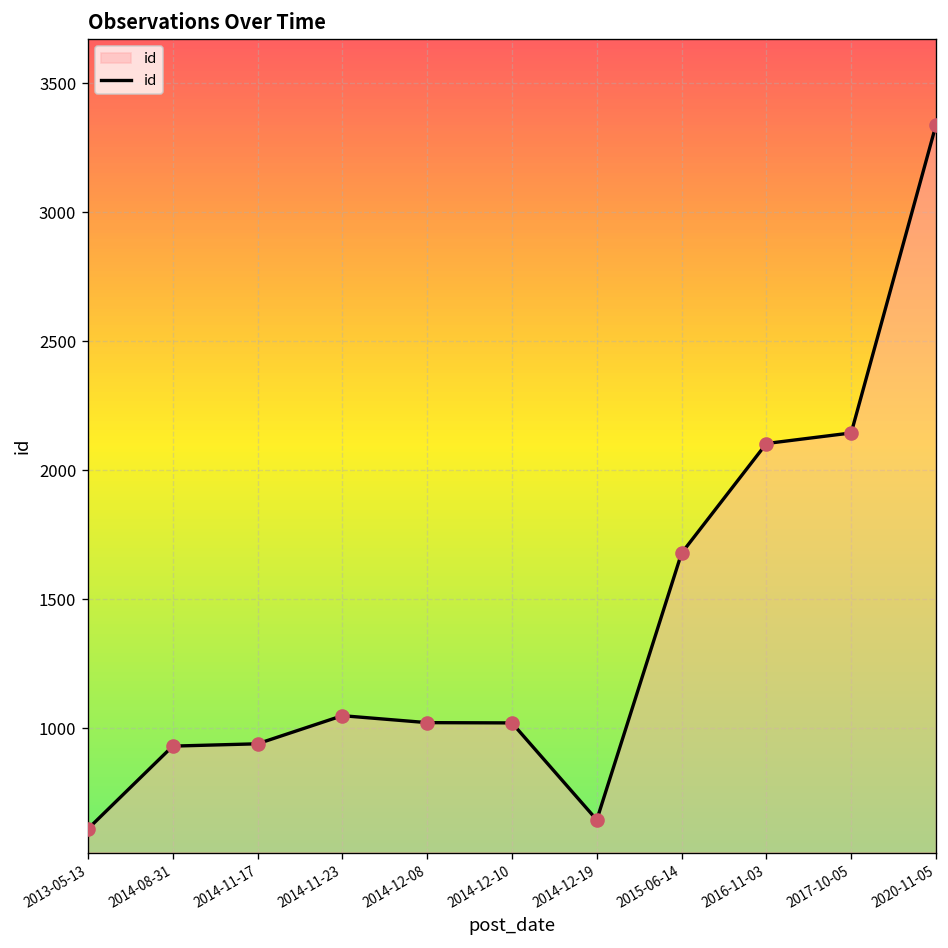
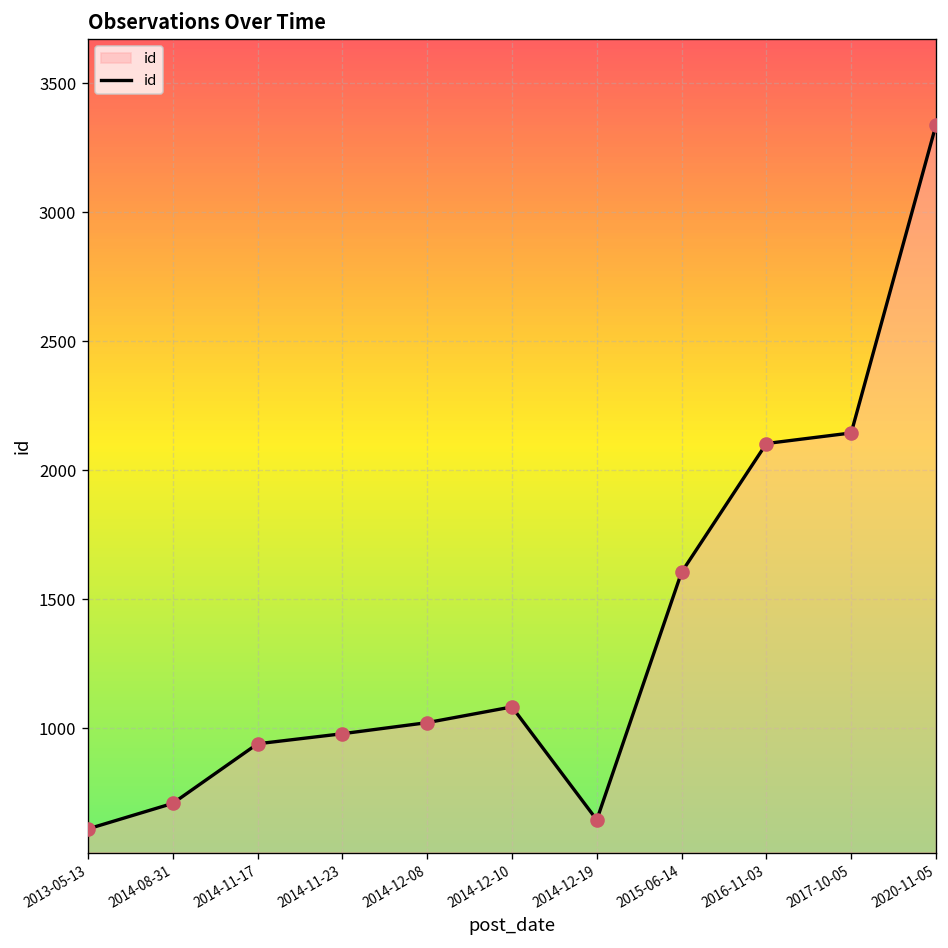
2014-08-31: 930 -> 710
2014-11-23: 1050 -> 980
2014-12-10: 1020 -> 1080
2015-06-14: 1680 -> 1610
